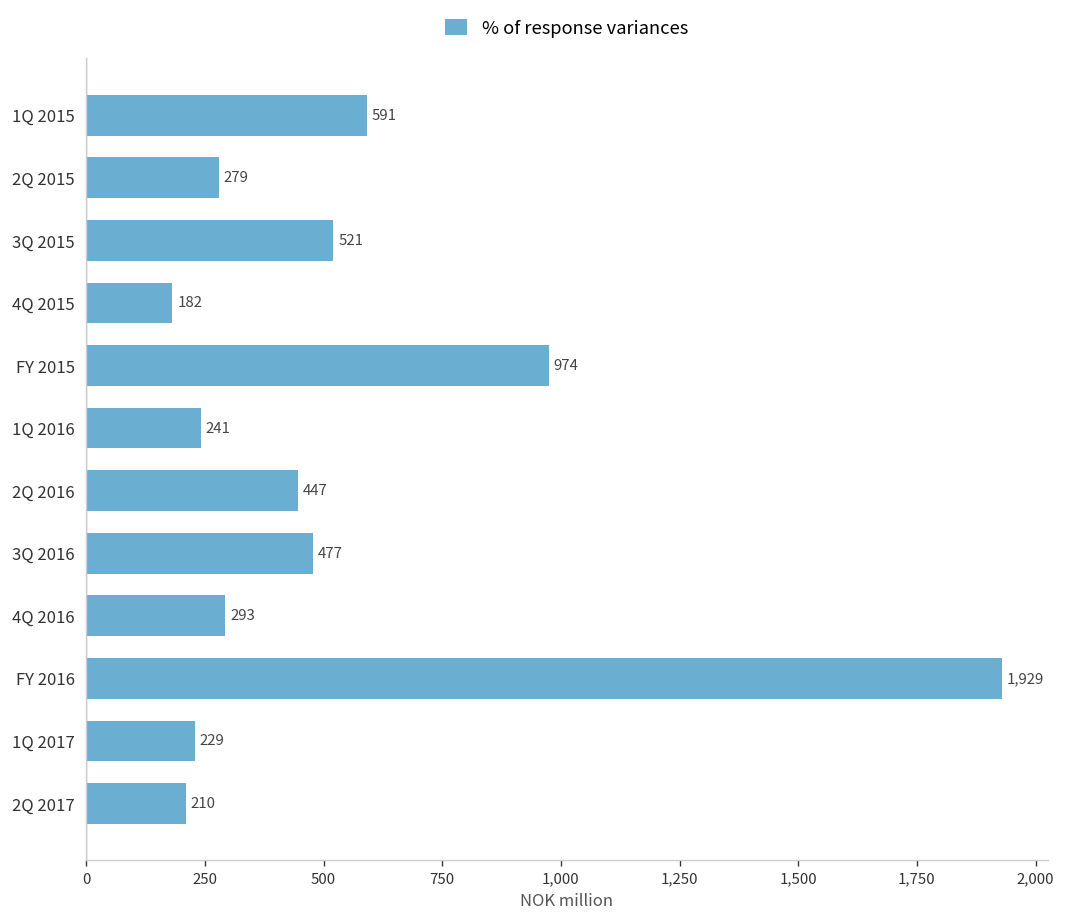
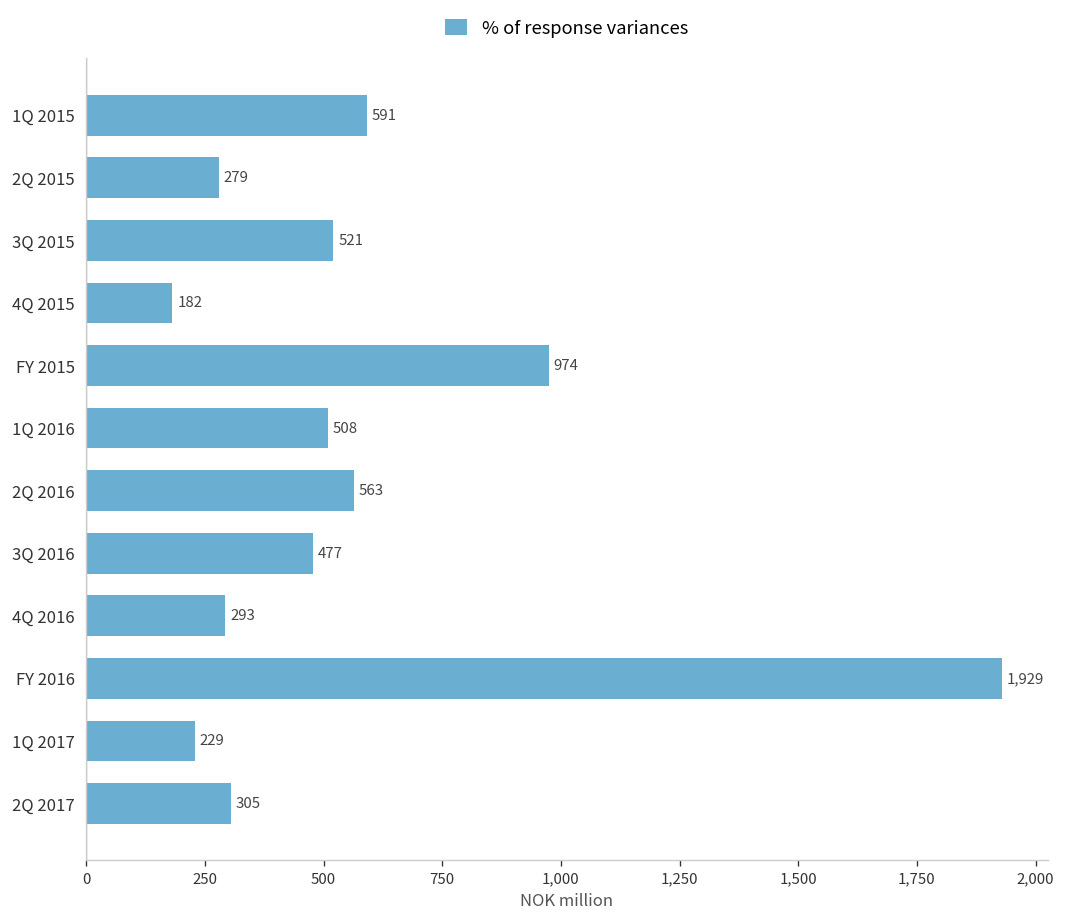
1Q 2016: 241 -> 508
2Q 2016: 447 -> 563
2Q 2017: 210 -> 305
